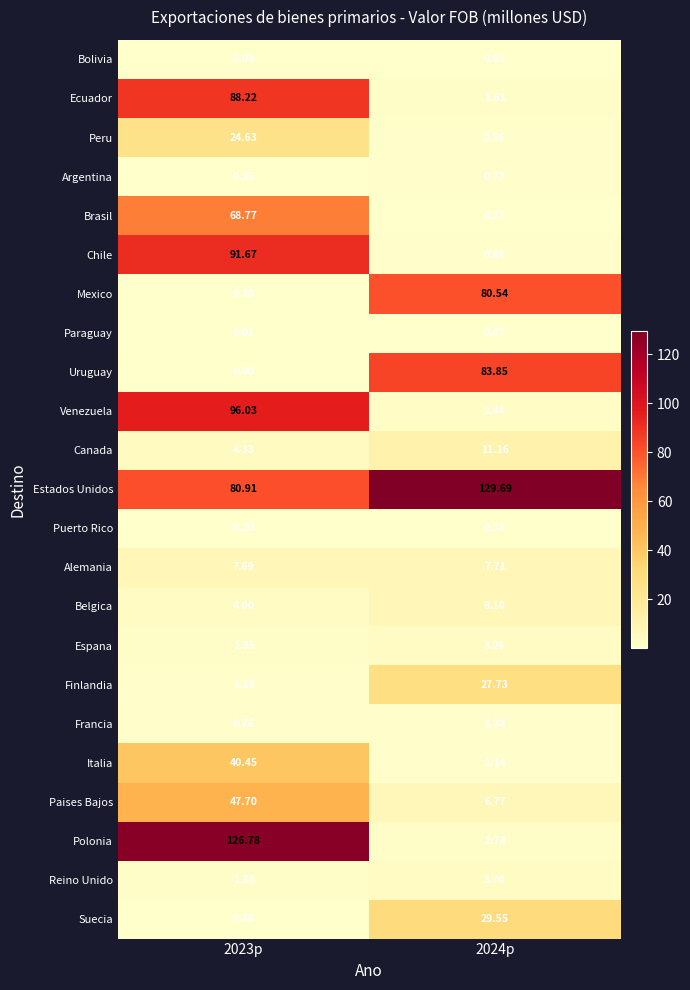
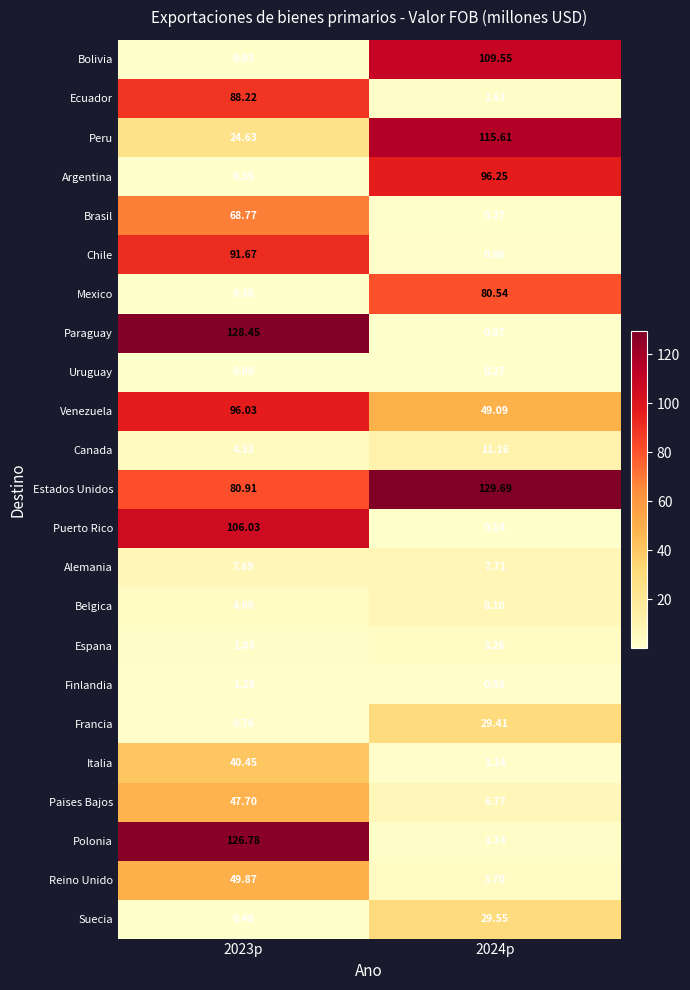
Bolivia, 2024p: 0.03 -> 109.55
Peru, 2024p: 0.56 -> 115.61
Argentina, 2024p: 0.73 -> 96.25
Paraguay, 2023p: 0.01 -> 128.45
Uruguay, 2024p: 83.85 -> 0.27
Venezuela, 2024p: 2.44 -> 49.09
Puerto Rico, 2023p: 0.20 -> 106.03
Finlandia, 2024p: 27.73 -> 0.56
Francia, 2024p: 1.38 -> 29.41
Reino Unido, 2023p: 1.80 -> 49.87
